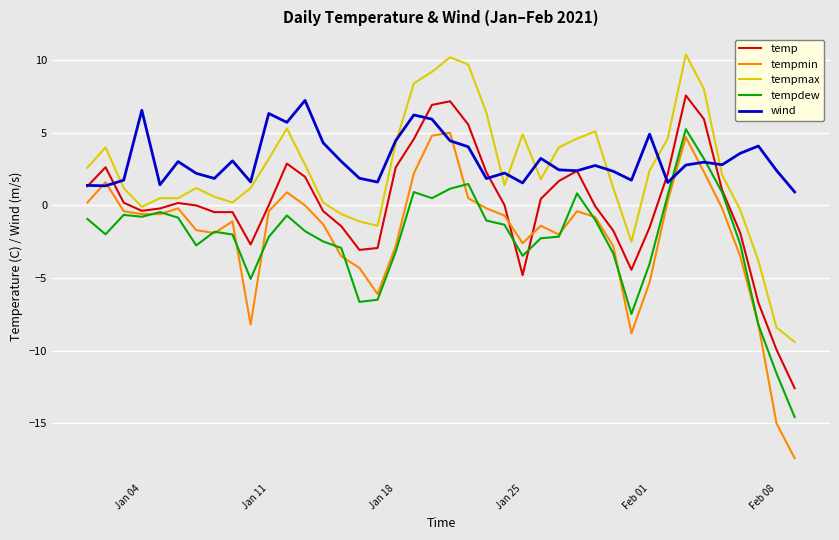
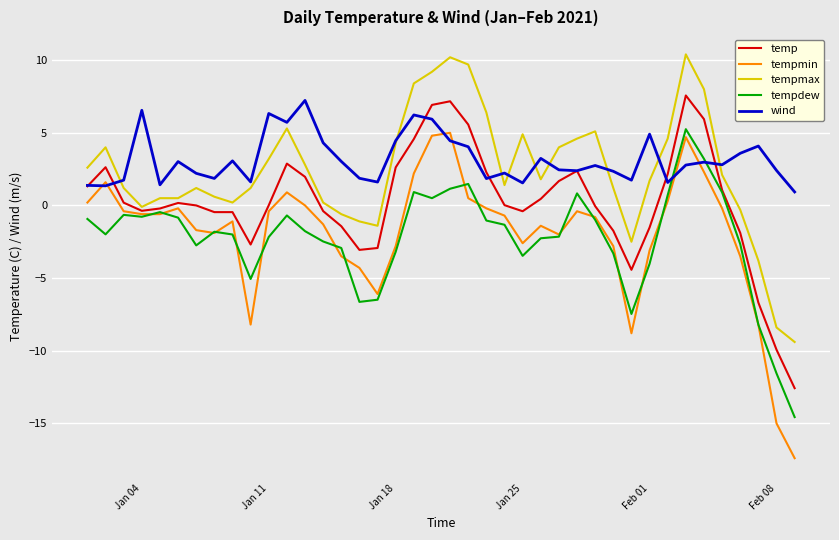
temp, Jan 25: -4.8 -> -0.4
tempmin, Feb 01: -5.3 -> -3.1
tempmax, Feb 01: 2.4 -> 1.7
